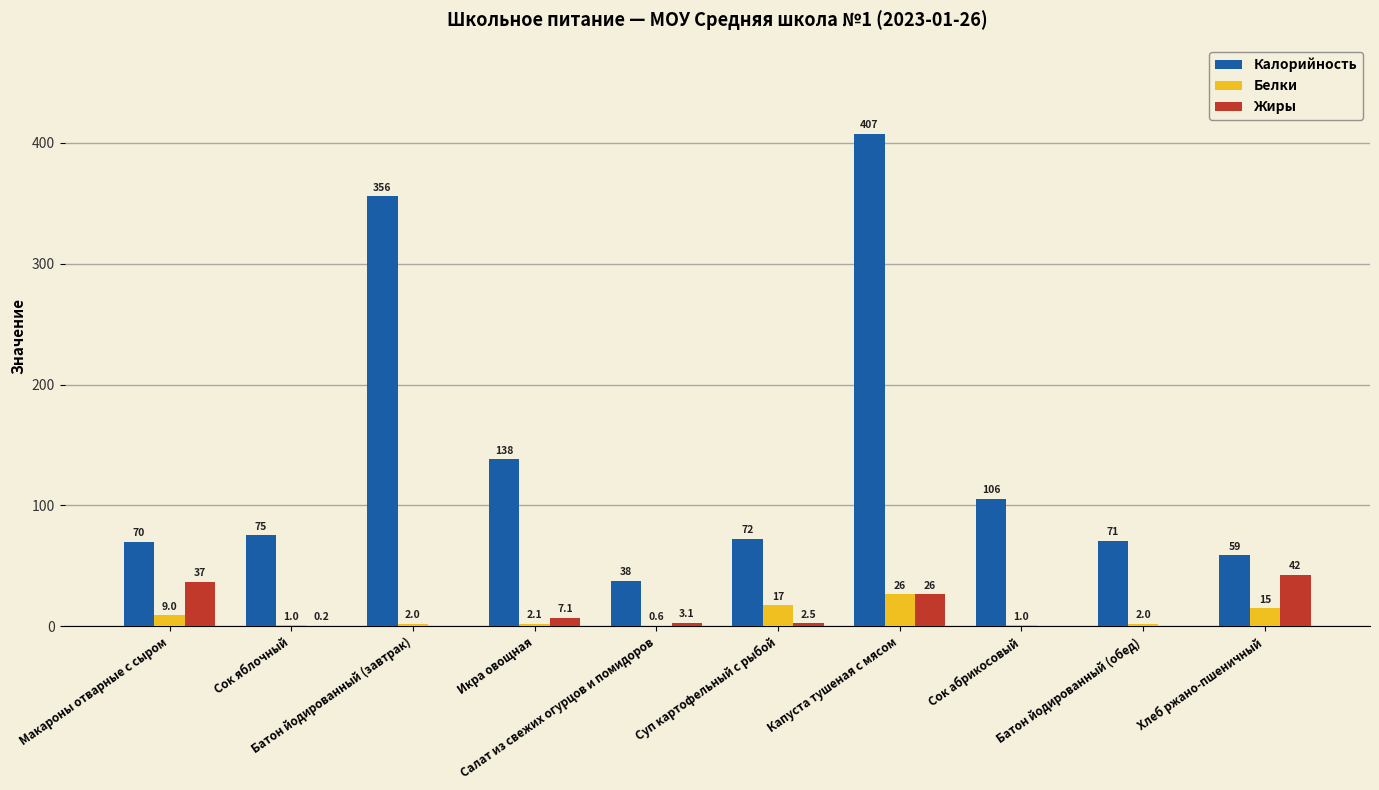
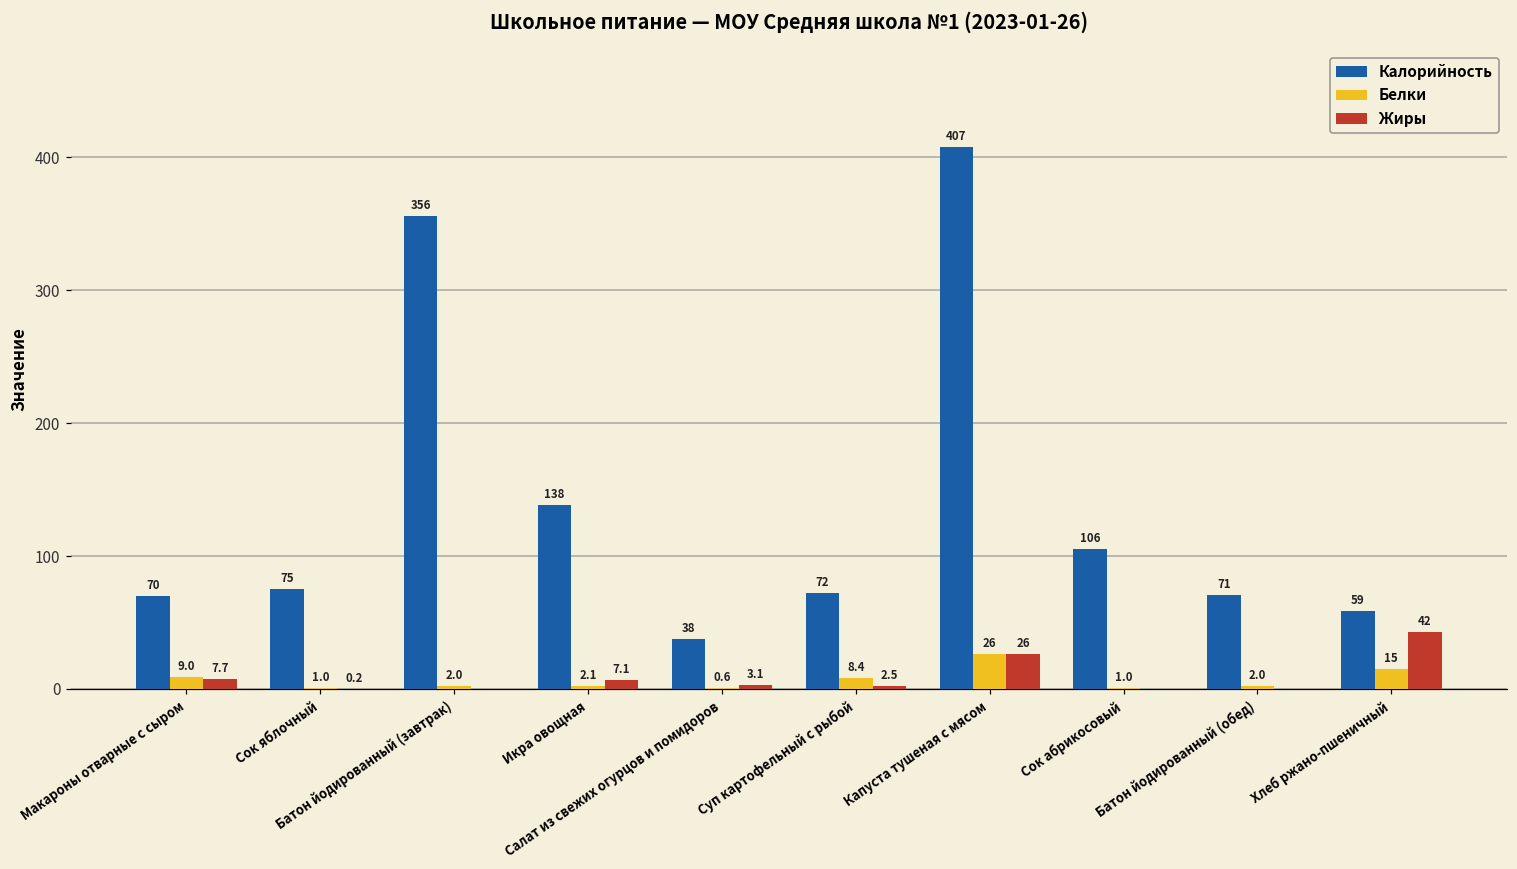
Жиры, Макароны отварные с сыром: 37 -> 7.7
Белки, Суп картофельный с рыбой: 17 -> 8.4
